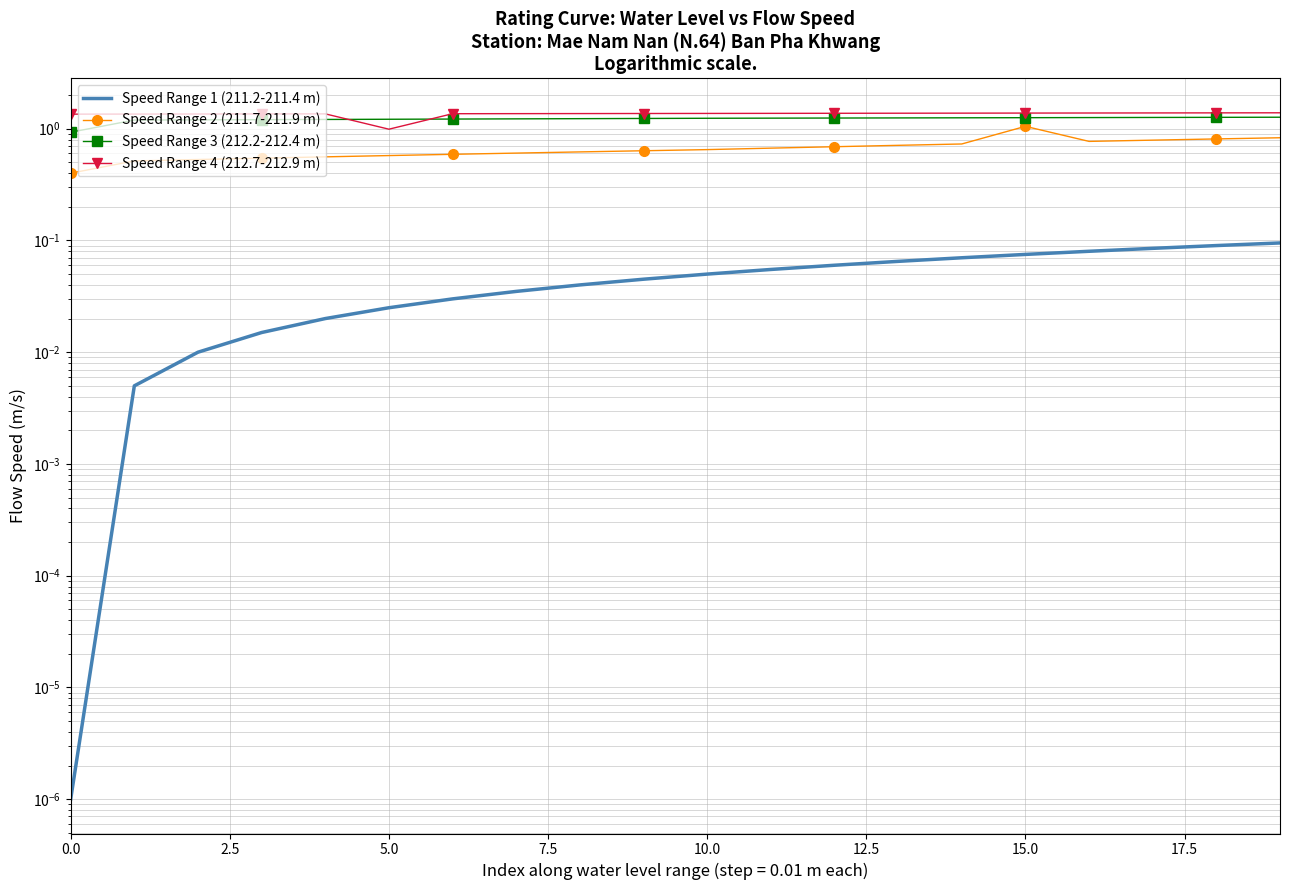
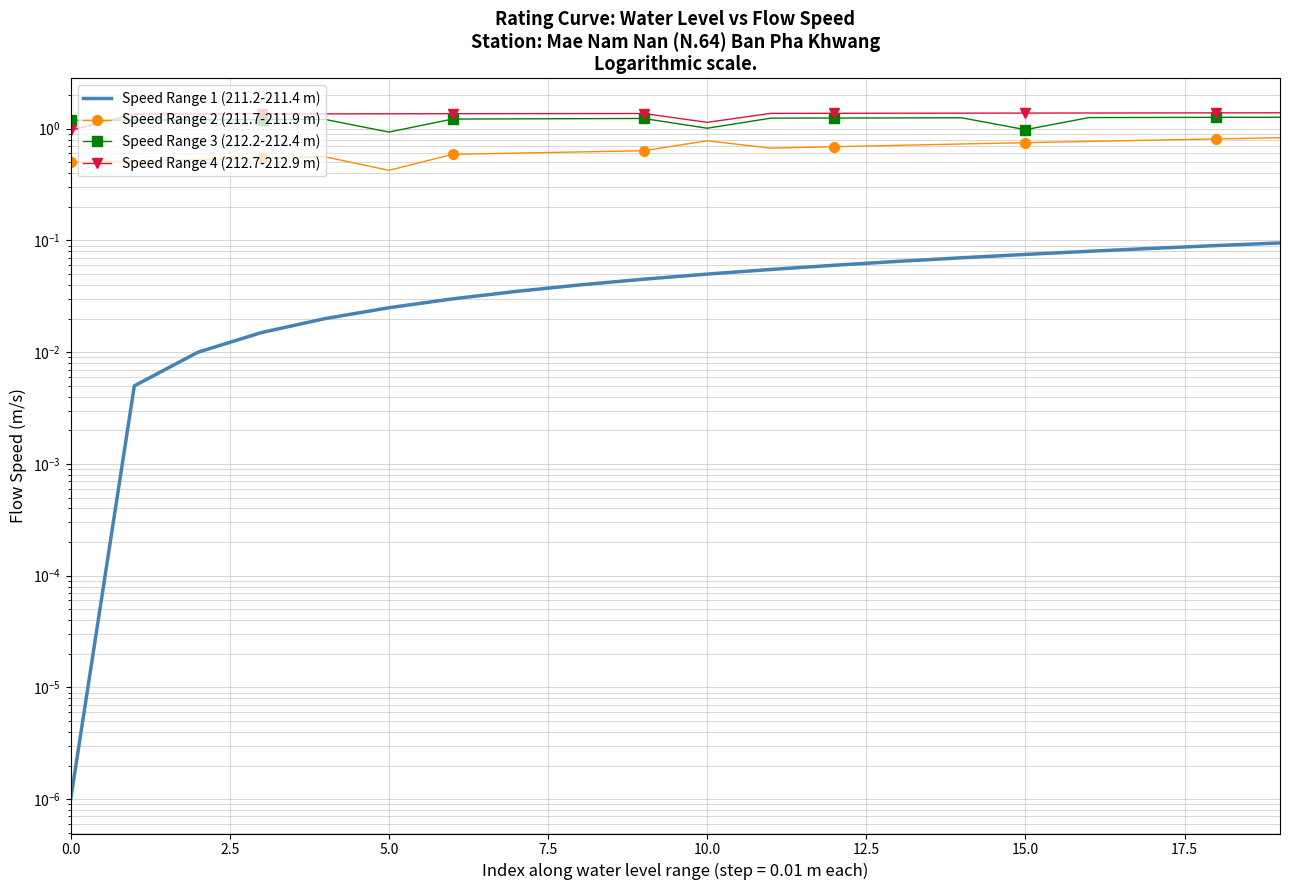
Speed Range 2 (211.7-211.9 m), 0.0: 0.4 -> 0.5
Speed Range 3 (212.2-212.4 m), 0.0: 0.9 -> 1.2
Speed Range 4 (212.7-212.9 m), 0.0: 1.4 -> 1.0
Speed Range 2 (211.7-211.9 m), 5.0: 0.6 -> 0.42
Speed Range 3 (212.2-212.4 m), 5.0: 1.2 -> 0.9
Speed Range 4 (212.7-212.9 m), 5.0: 1.0 -> 1.4
Speed Range 2 (211.7-211.9 m), 10.0: 0.7 -> 0.8
Speed Range 3 (212.2-212.4 m), 10.0: 1.2 -> 1.0
Speed Range 4 (212.7-212.9 m), 10.0: 1.4 -> 1.1
Speed Range 2 (211.7-211.9 m), 15.0: 1.1 -> 0.8
Speed Range 3 (212.2-212.4 m), 15.0: 1.3 -> 1.0
